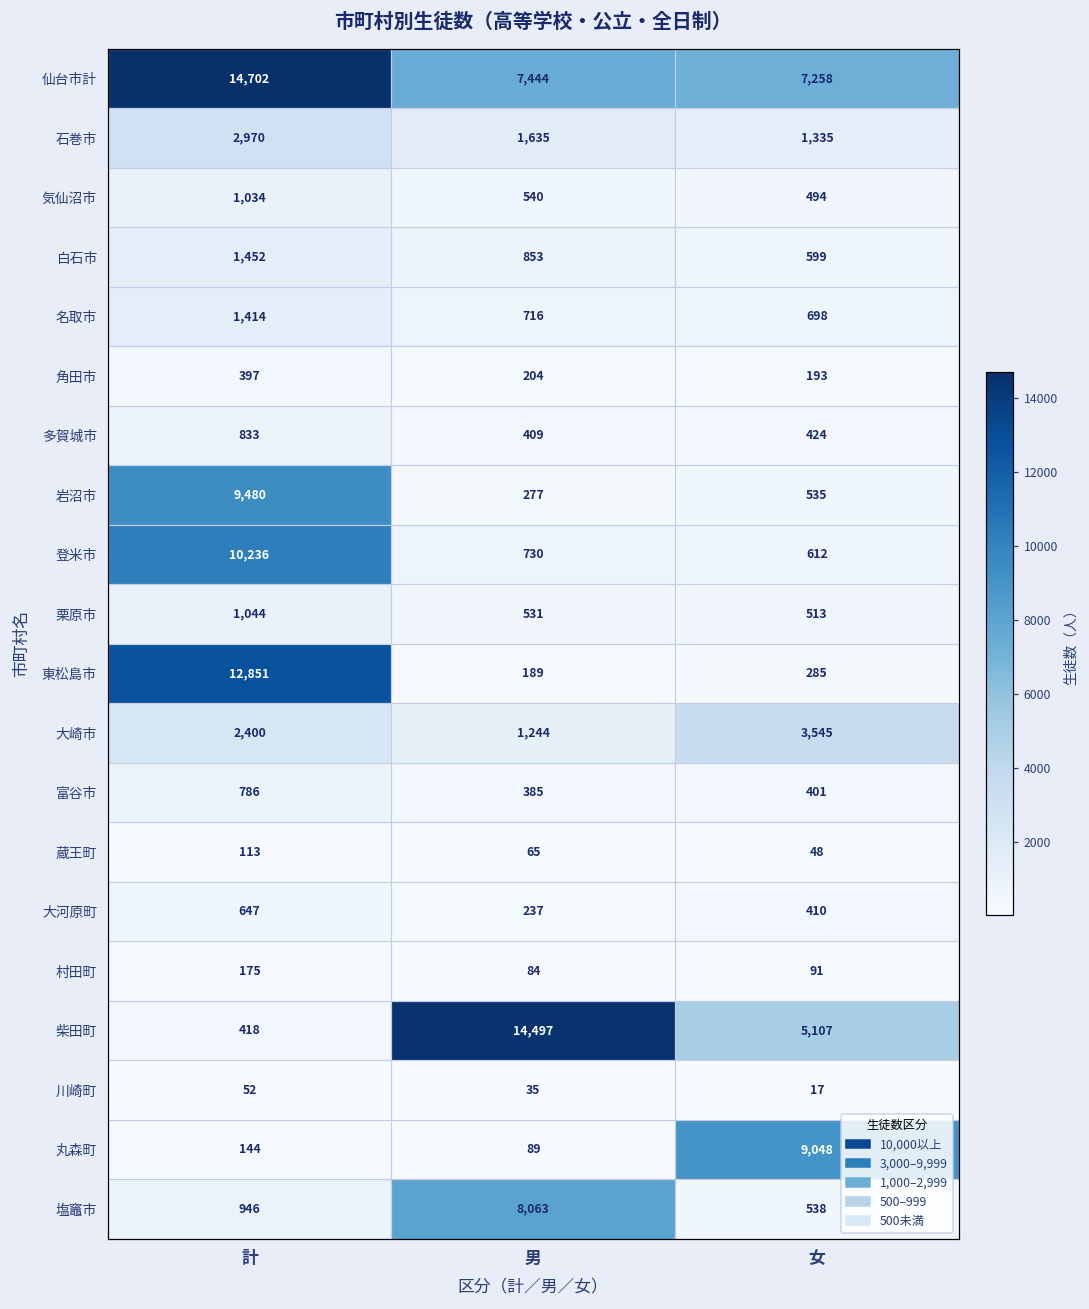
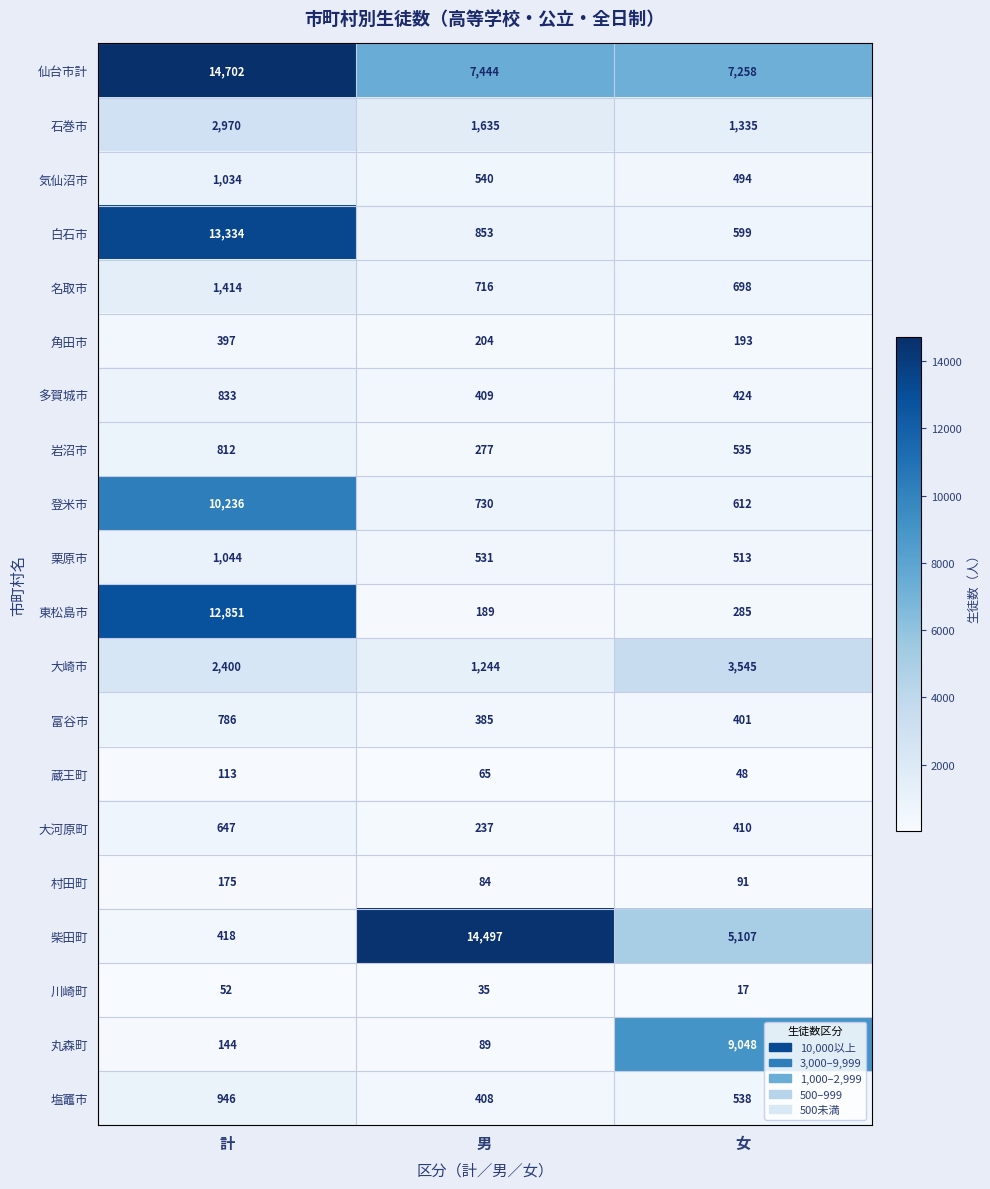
白石市, 計: 1,452 -> 13,334
岩沼市, 計: 9,480 -> 812
塩竈市, 男: 8,063 -> 408
